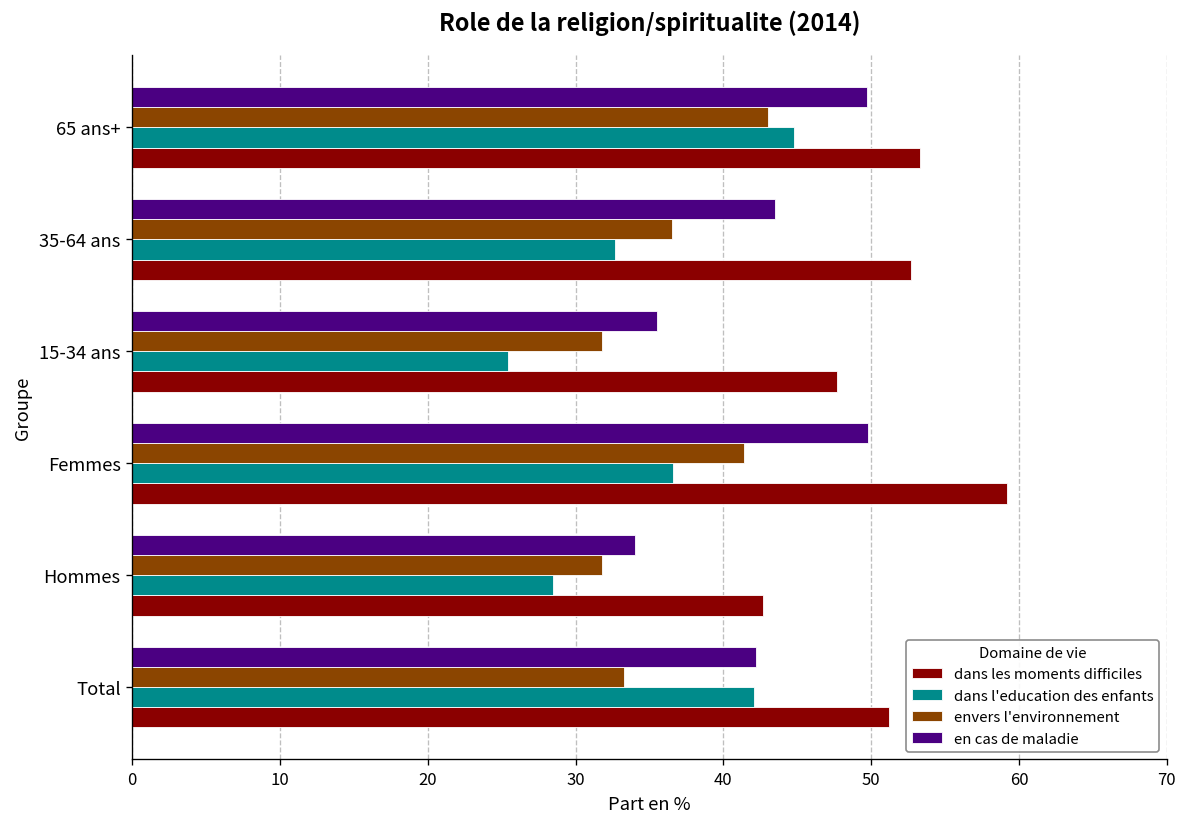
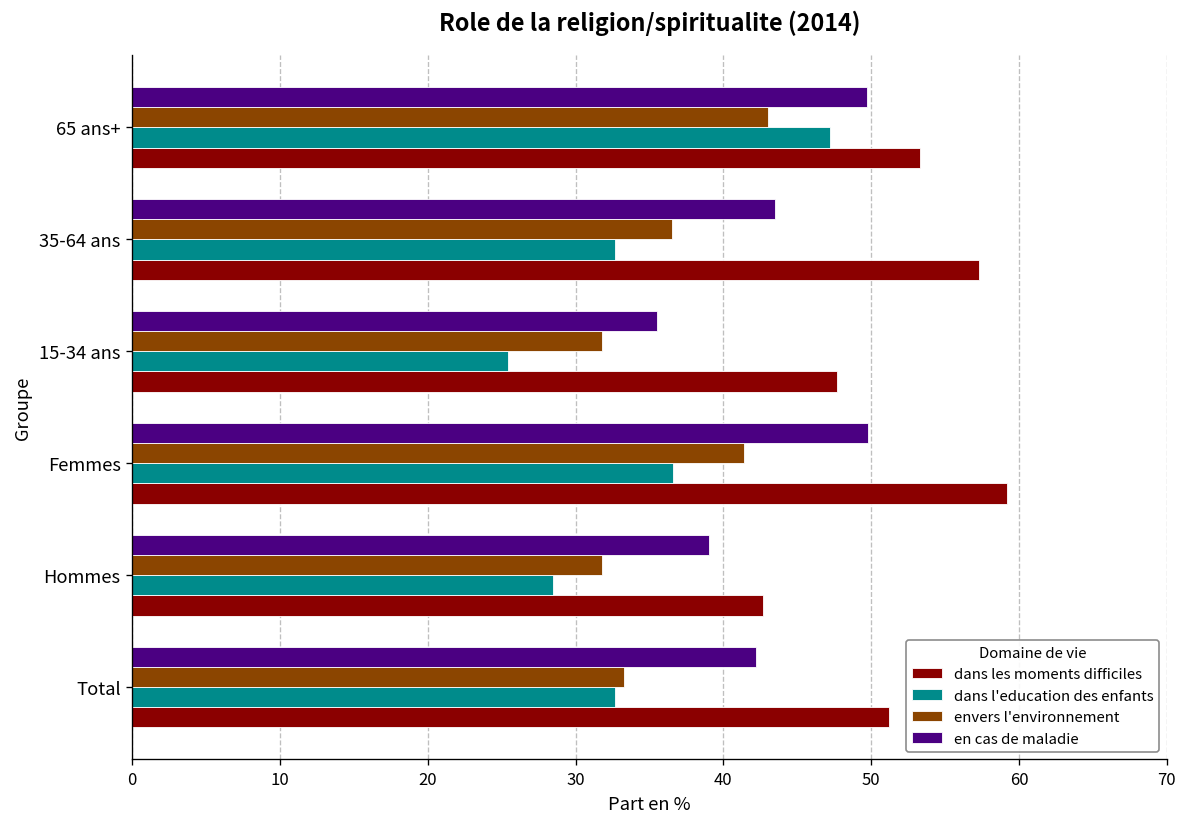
dans l'education des enfants, 65 ans+: 44.8 -> 47.2
dans les moments difficiles, 35-64 ans: 52.7 -> 57.3
en cas de maladie, Hommes: 34 -> 39
dans l'education des enfants, Total: 42.1 -> 32.7
